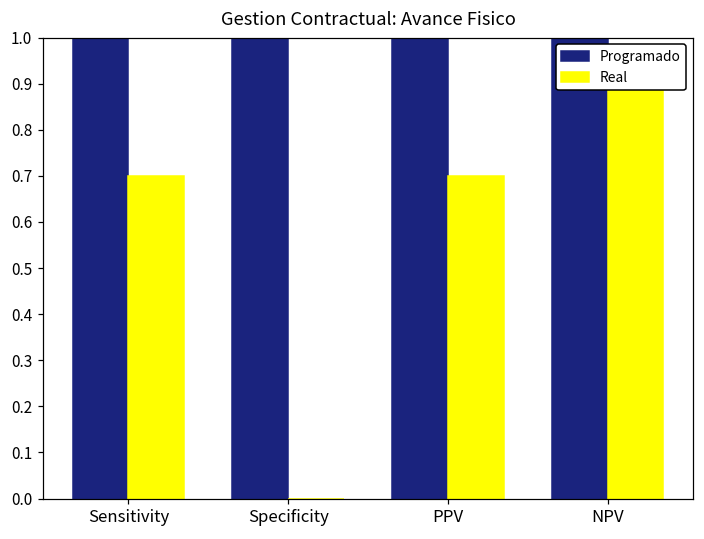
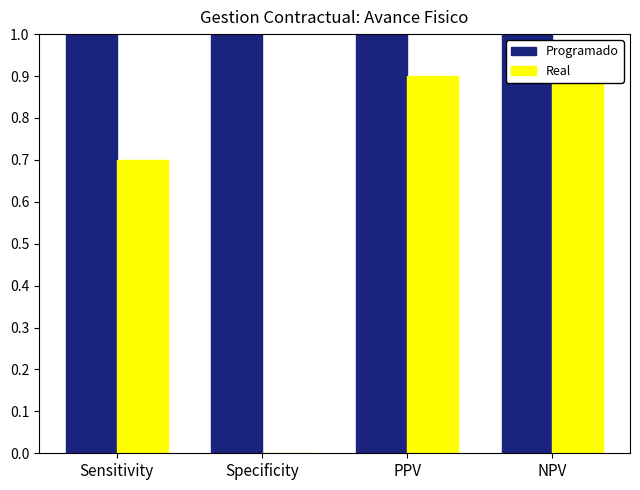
Real, PPV: 0.7 -> 0.9
